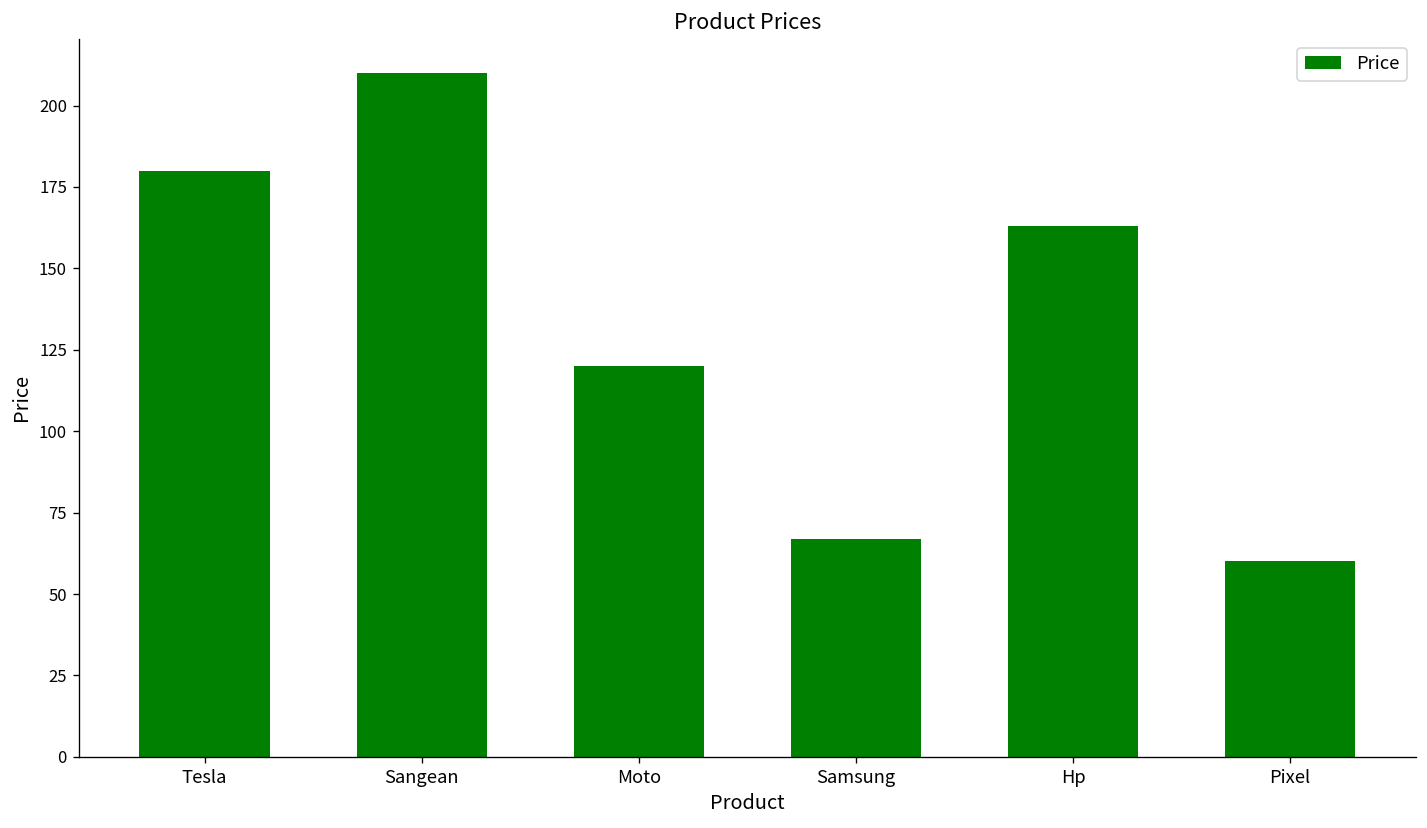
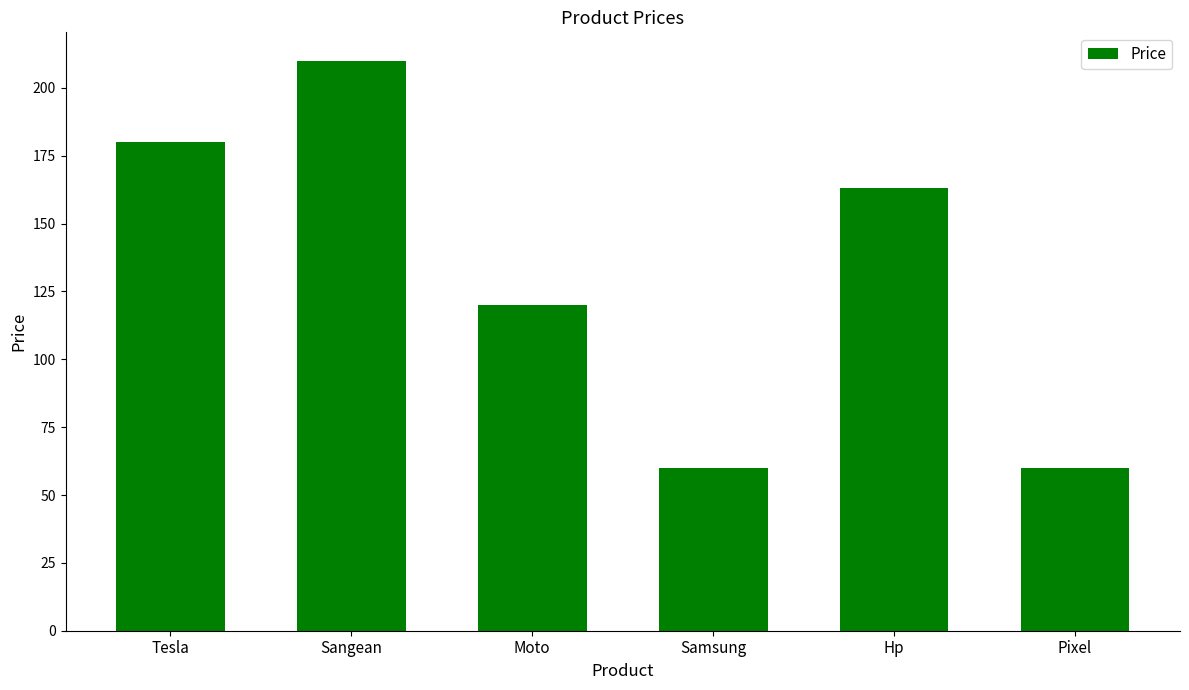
Samsung: 67 -> 60
